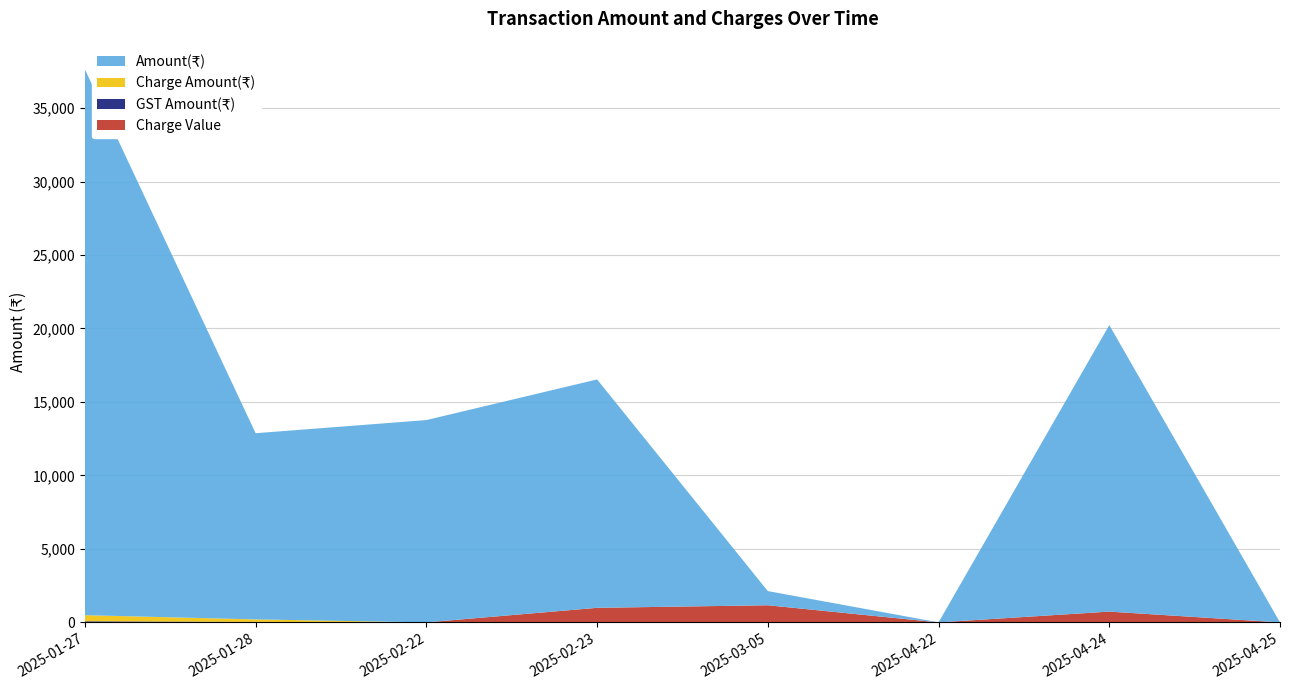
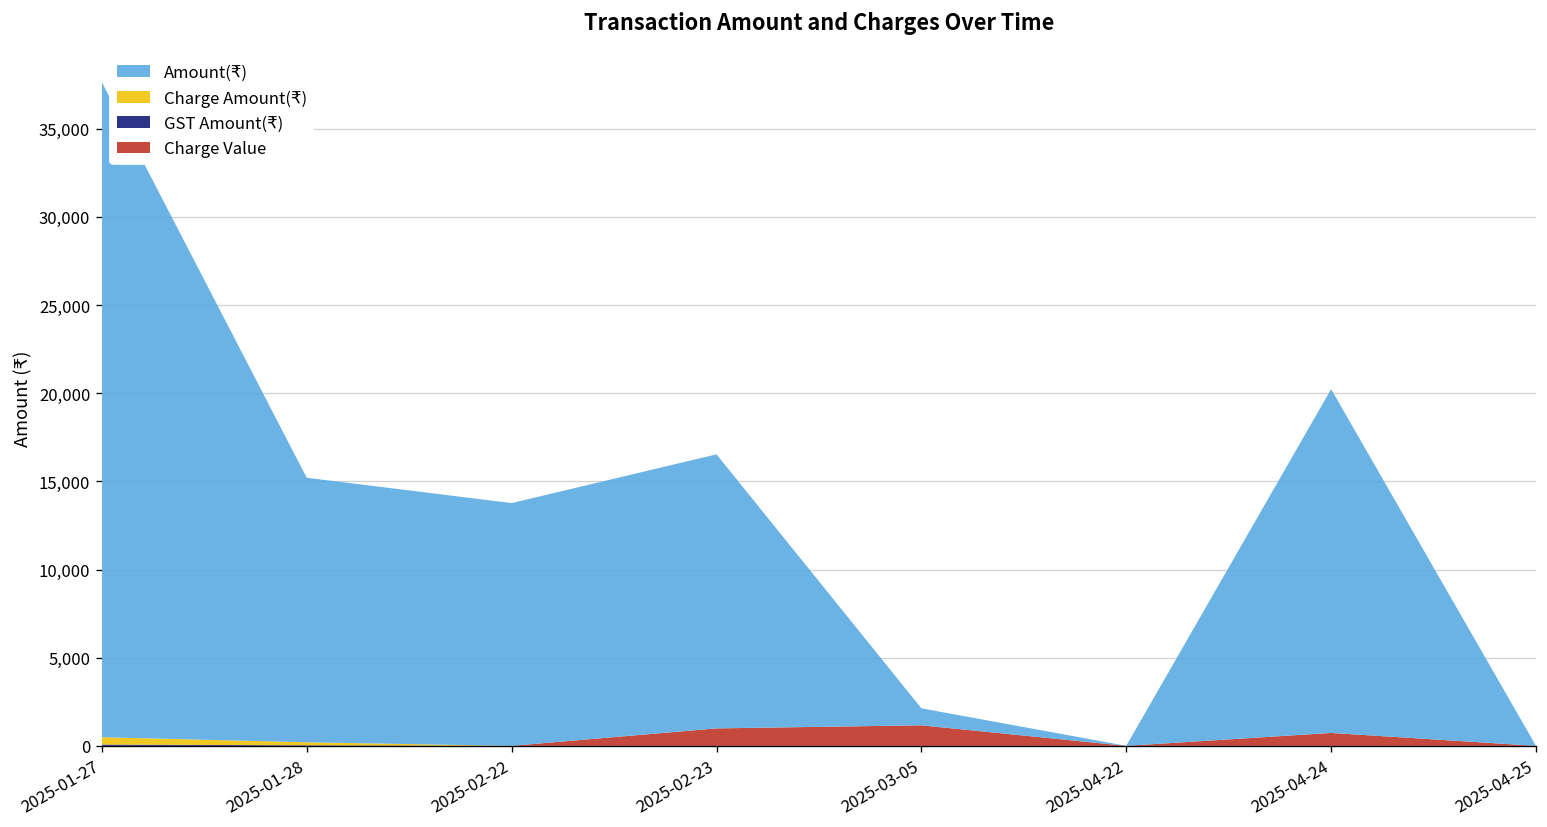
Amount(₹), 2025-01-28: 12,700 -> 15,000
